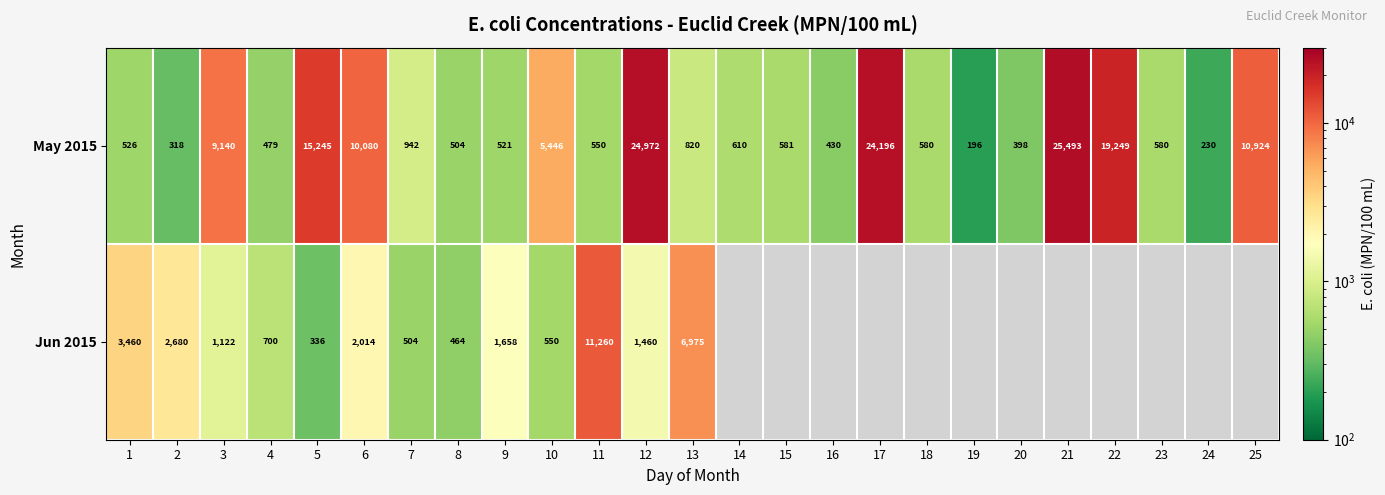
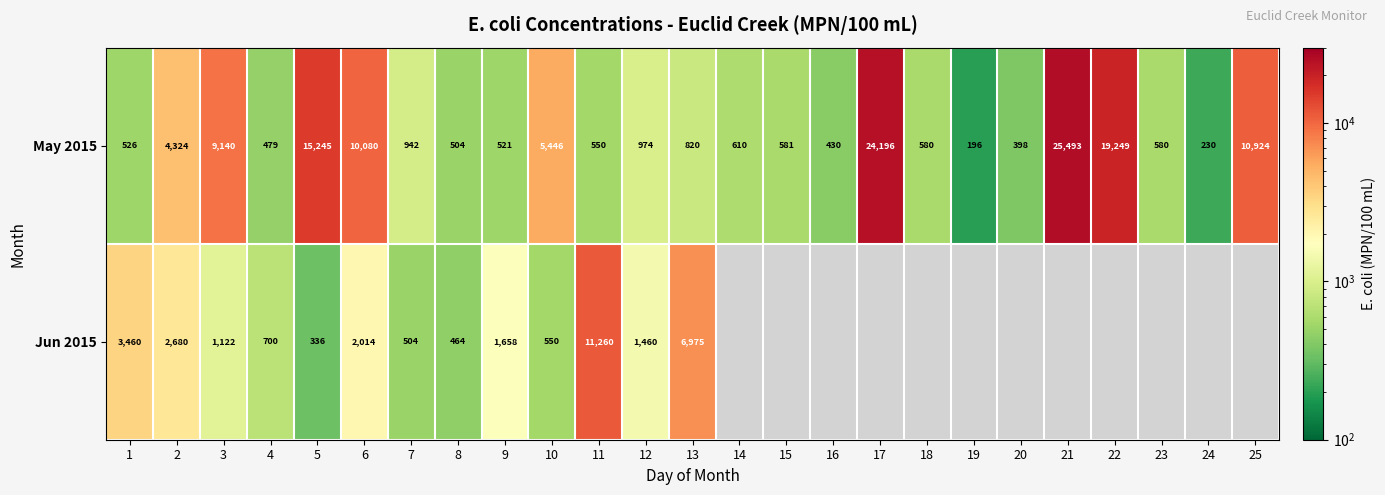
May 2015, 2: 318 -> 4,324
May 2015, 12: 24,972 -> 974
